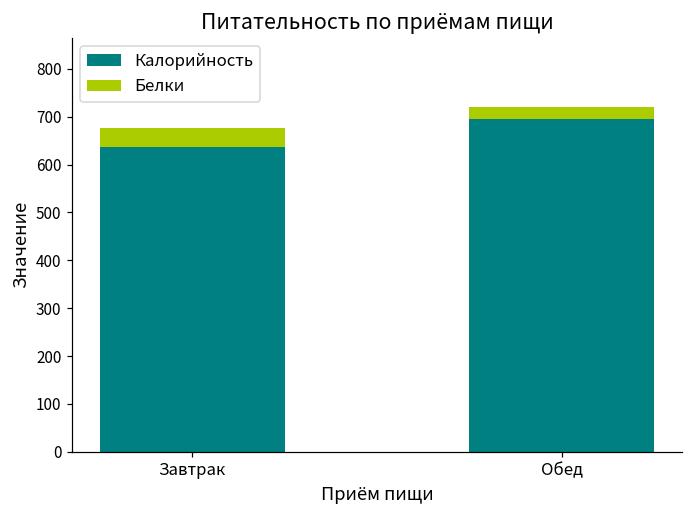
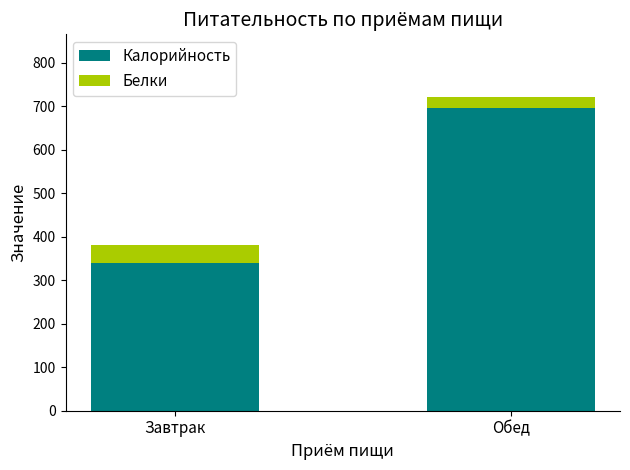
Калорийность, Завтрак: 640 -> 340
